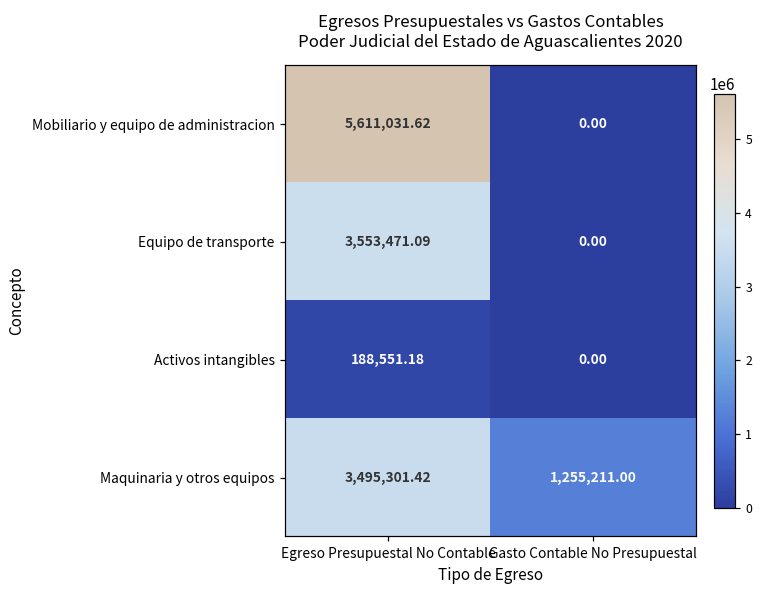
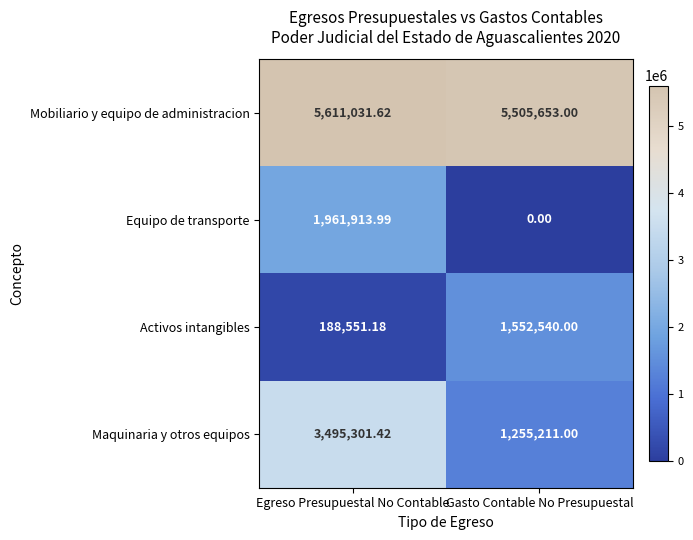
Mobiliario y equipo de administracion, Gasto Contable No Presupuestal: 0.00 -> 5,505,653.00
Equipo de transporte, Egreso Presupuestal No Contable: 3,553,471.09 -> 1,961,913.99
Activos intangibles, Gasto Contable No Presupuestal: 0.00 -> 1,552,540.00
